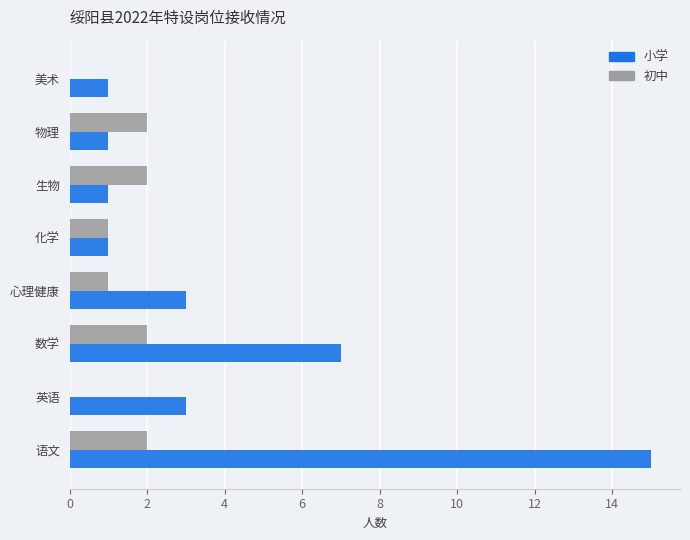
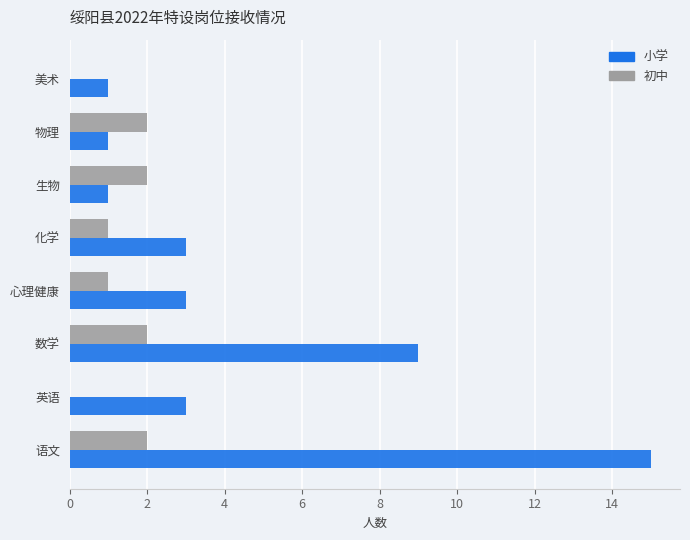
小学, 化学: 1 -> 3
小学, 数学: 7 -> 9
